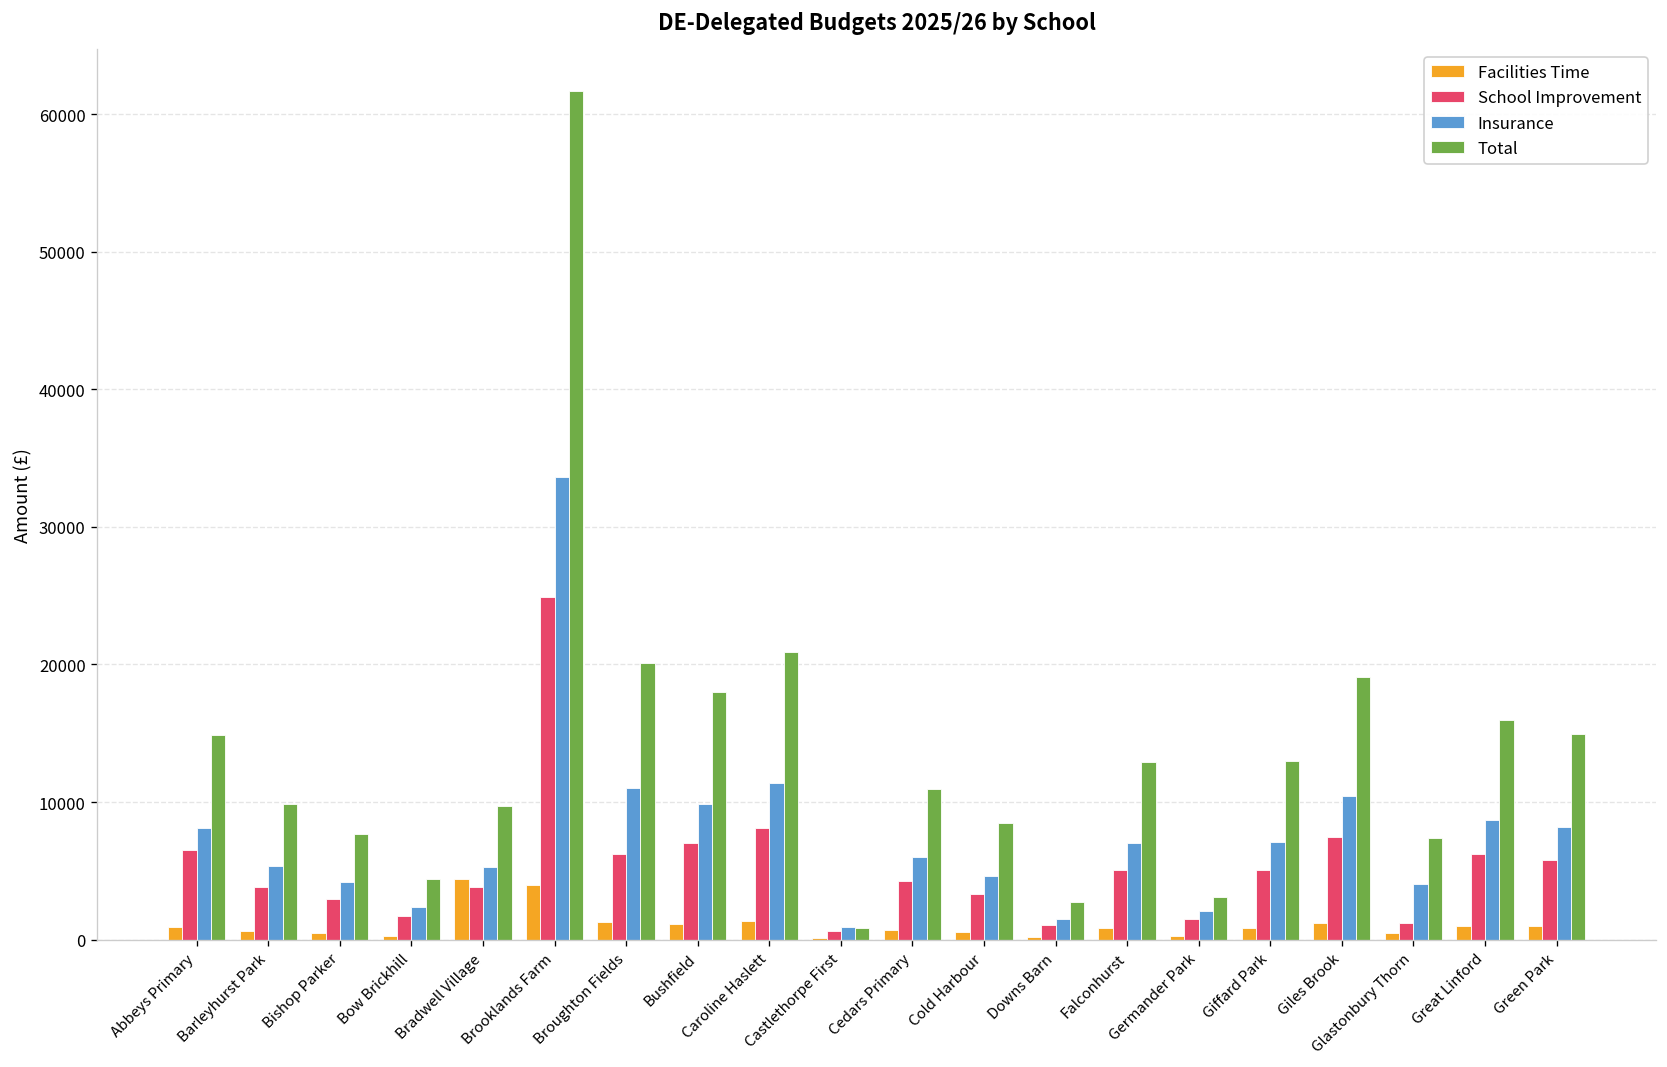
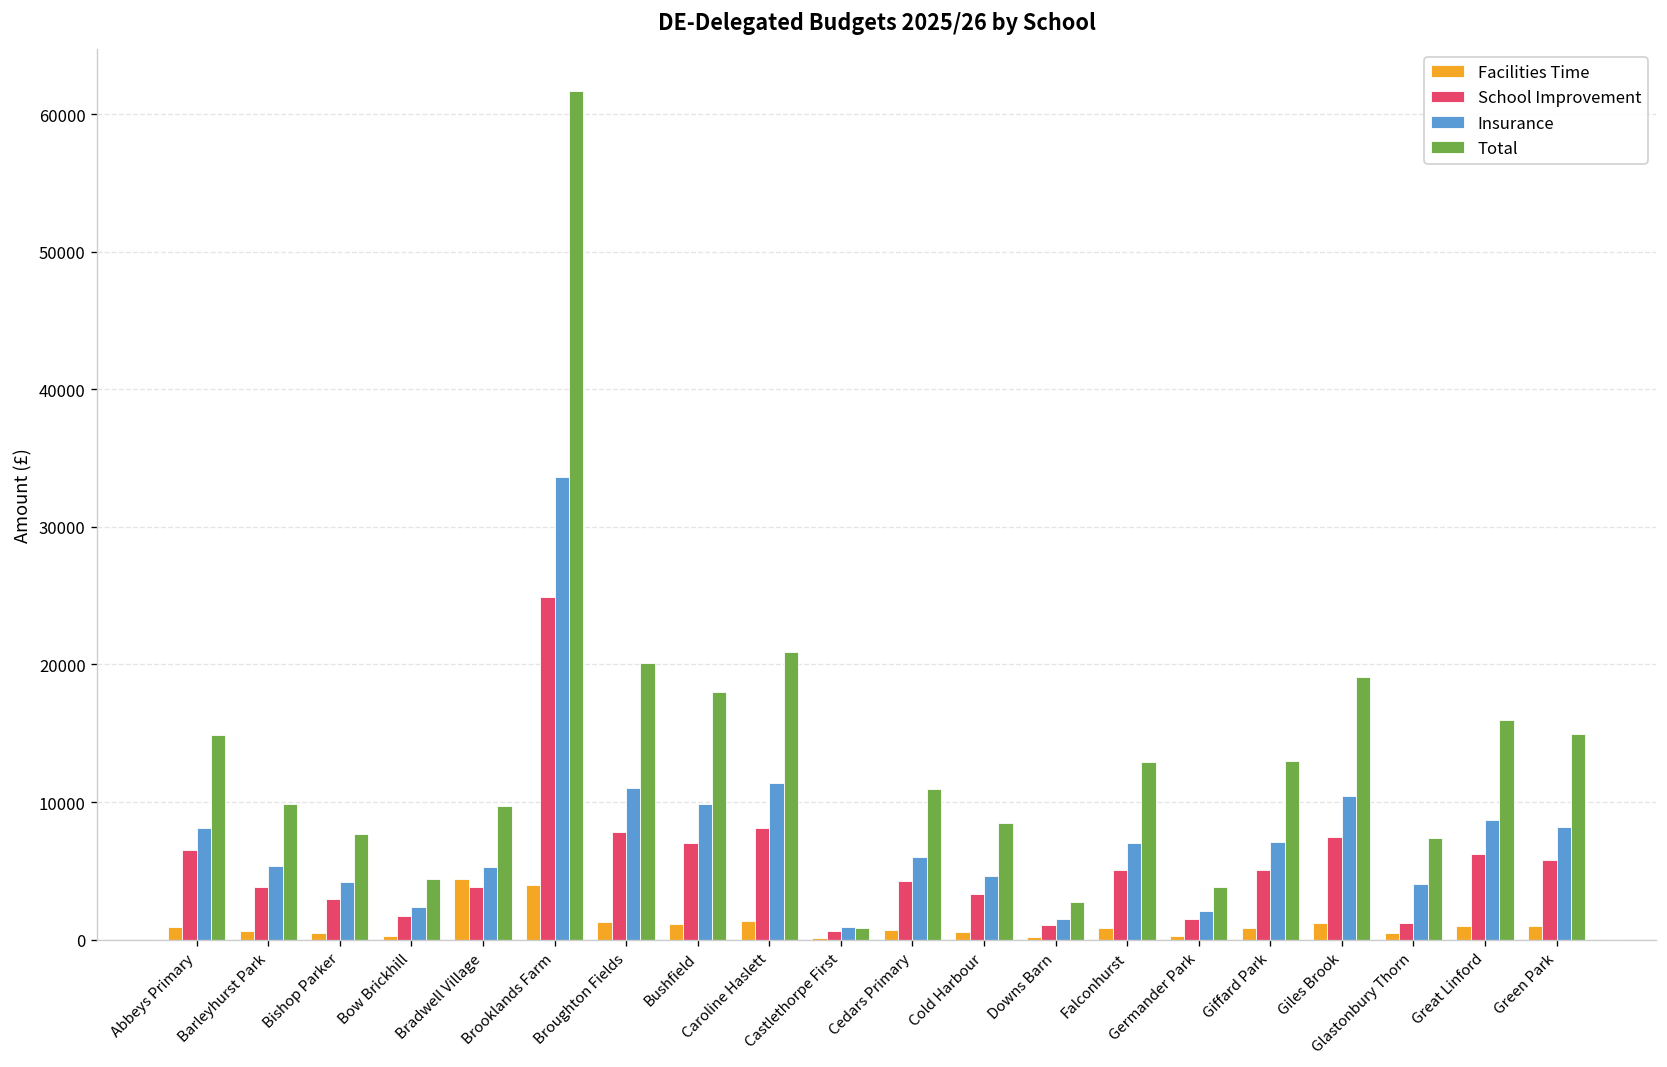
School Improvement, Broughton Fields: 6200 -> 7900
Total, Germander Park: 3100 -> 3900
